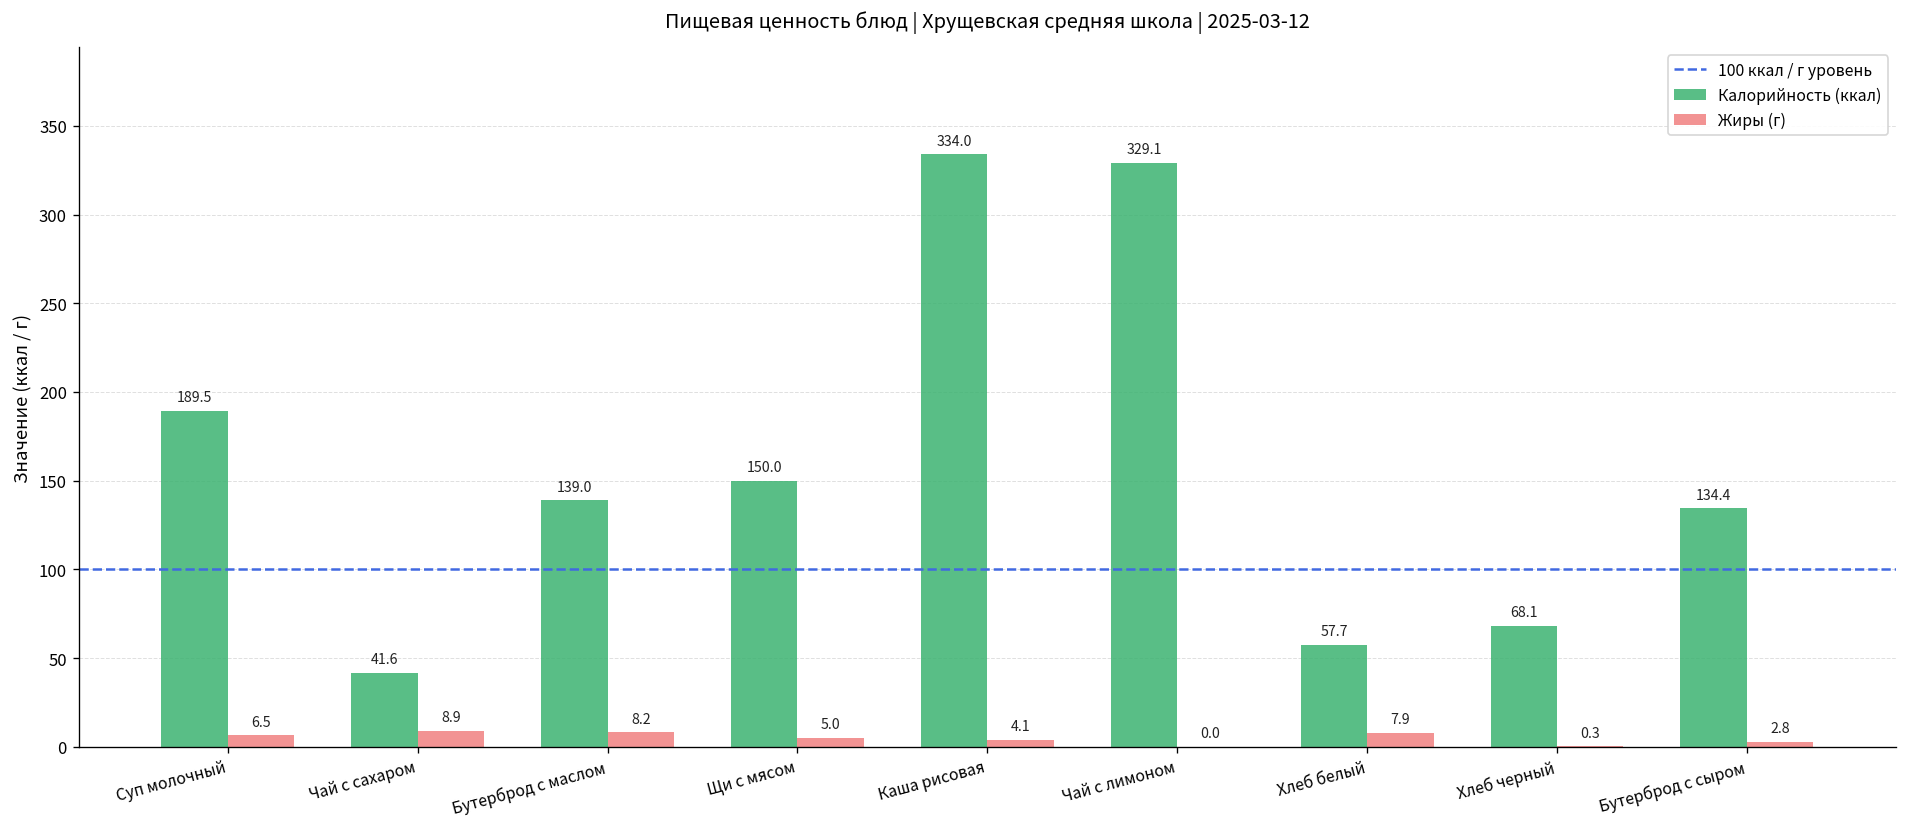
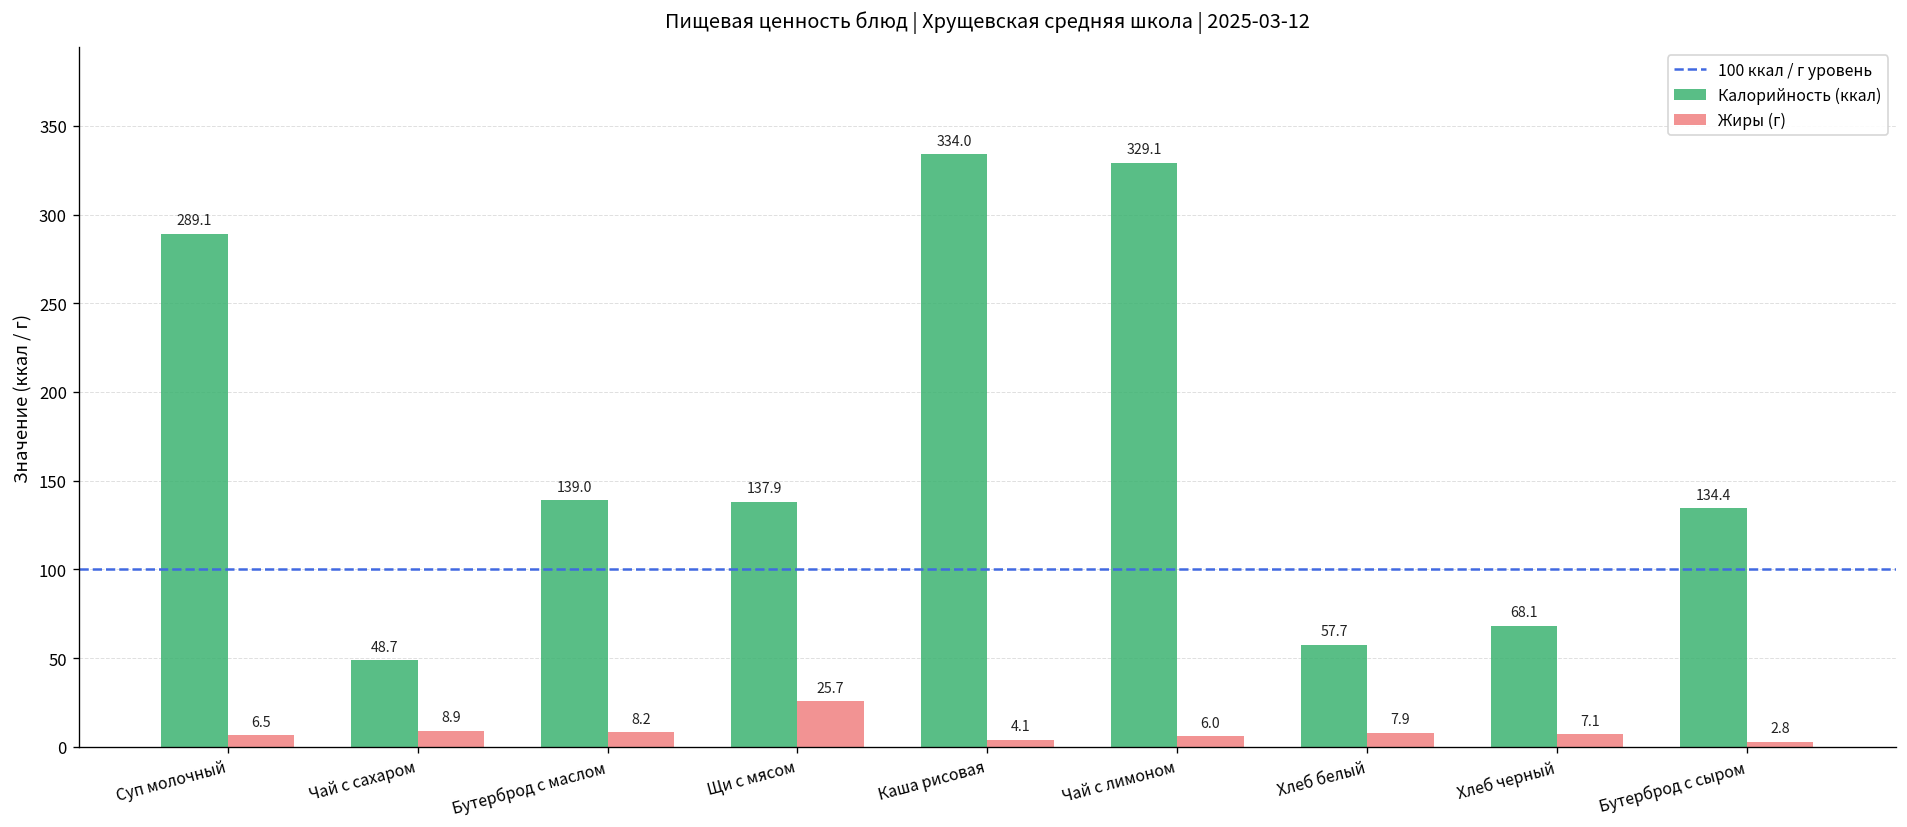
Калорийность (ккал), Суп молочный: 189.5 -> 289.1
Калорийность (ккал), Чай с сахаром: 41.6 -> 48.7
Калорийность (ккал), Щи с мясом: 150.0 -> 137.9
Жиры (г), Щи с мясом: 5.0 -> 25.7
Жиры (г), Чай с лимоном: 0.0 -> 6.0
Жиры (г), Хлеб черный: 0.3 -> 7.1
